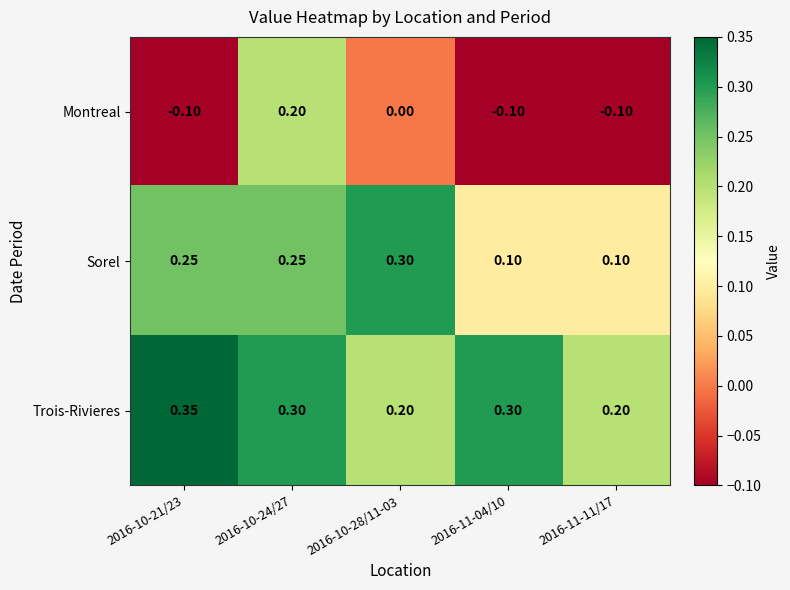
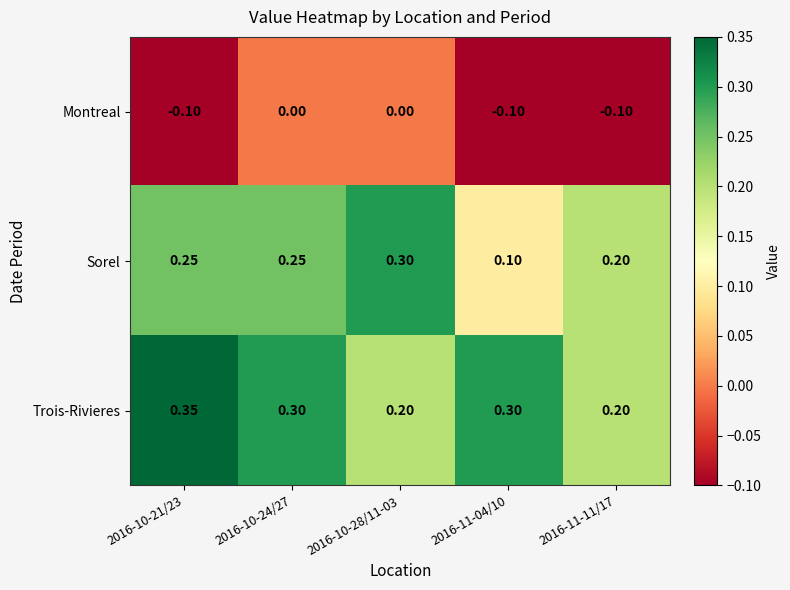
Montreal, 2016-10-24/27: 0.20 -> 0.00
Sorel, 2016-11-11/17: 0.10 -> 0.20
